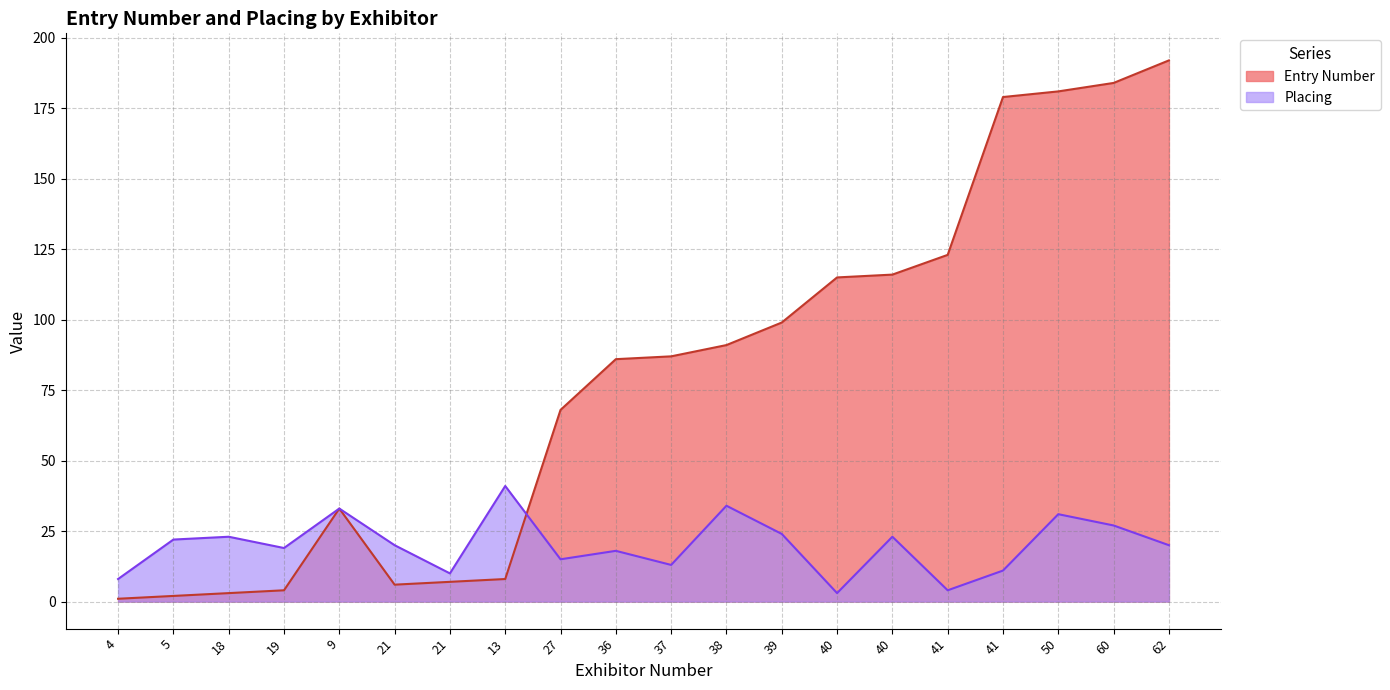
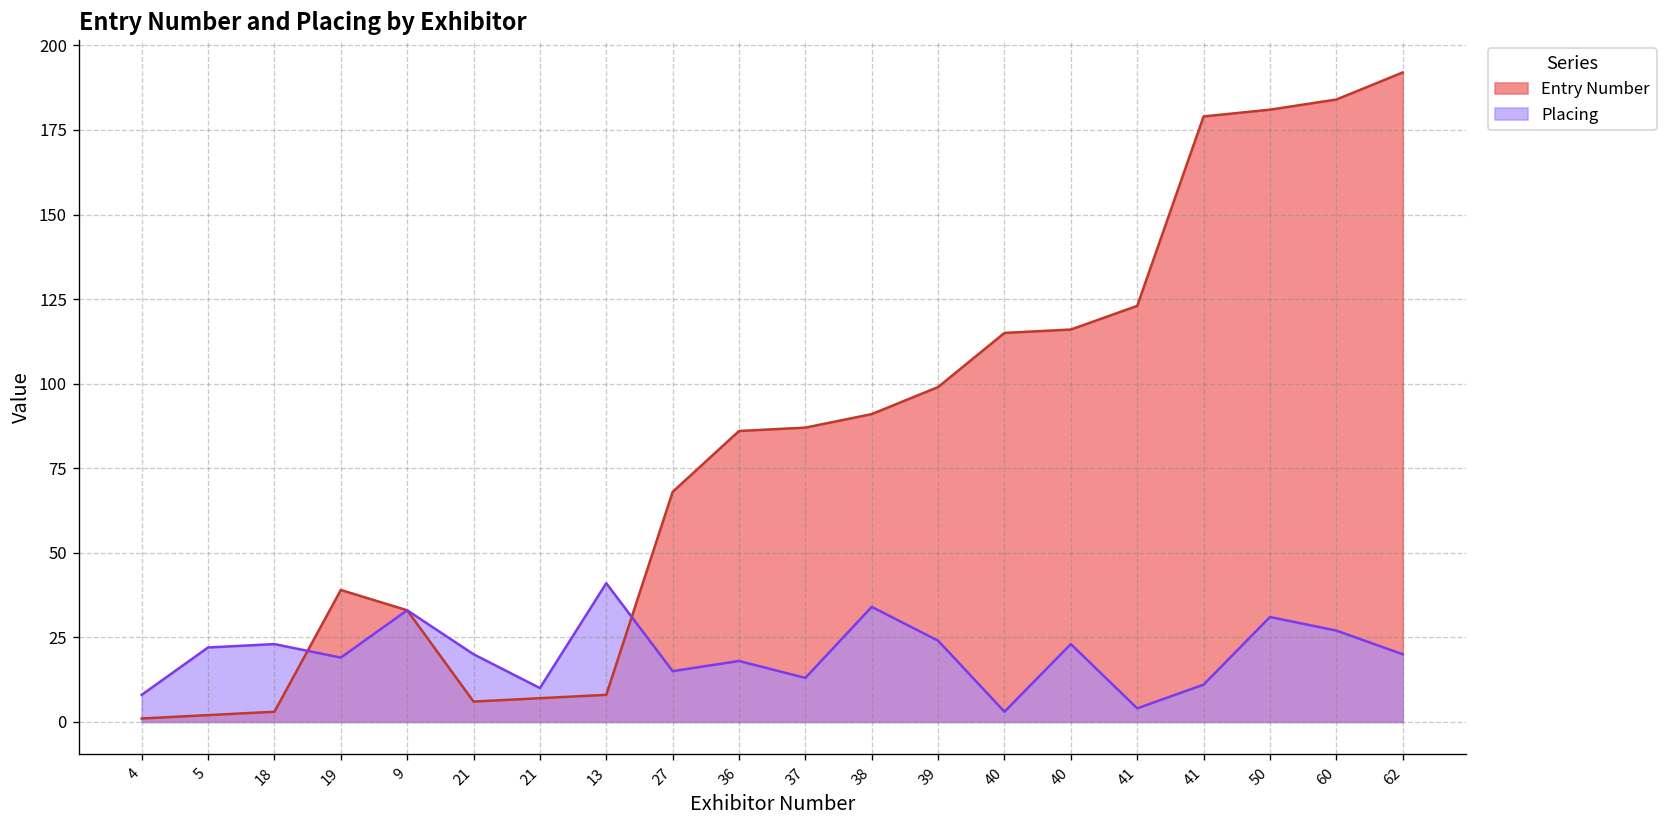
Entry Number, 19: 4 -> 39
